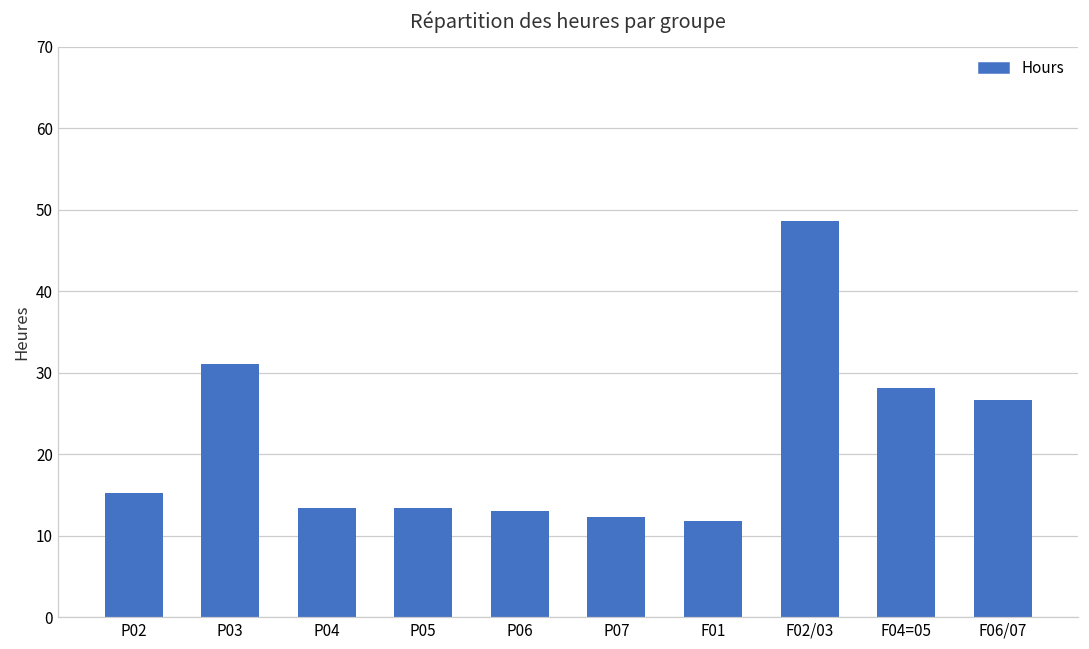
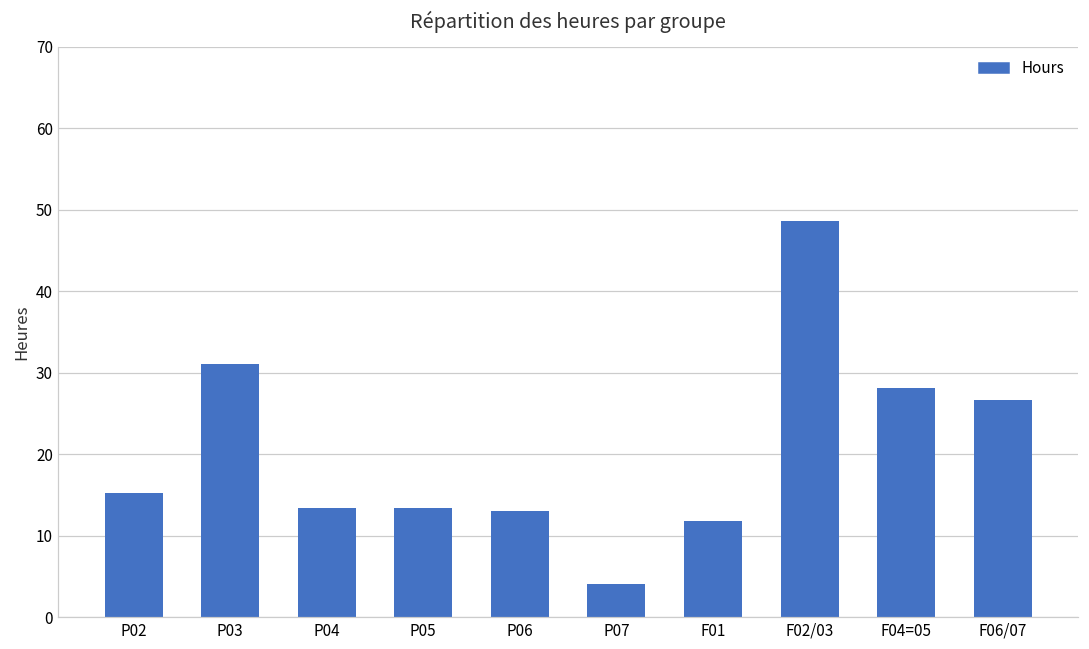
P07: 12 -> 4
